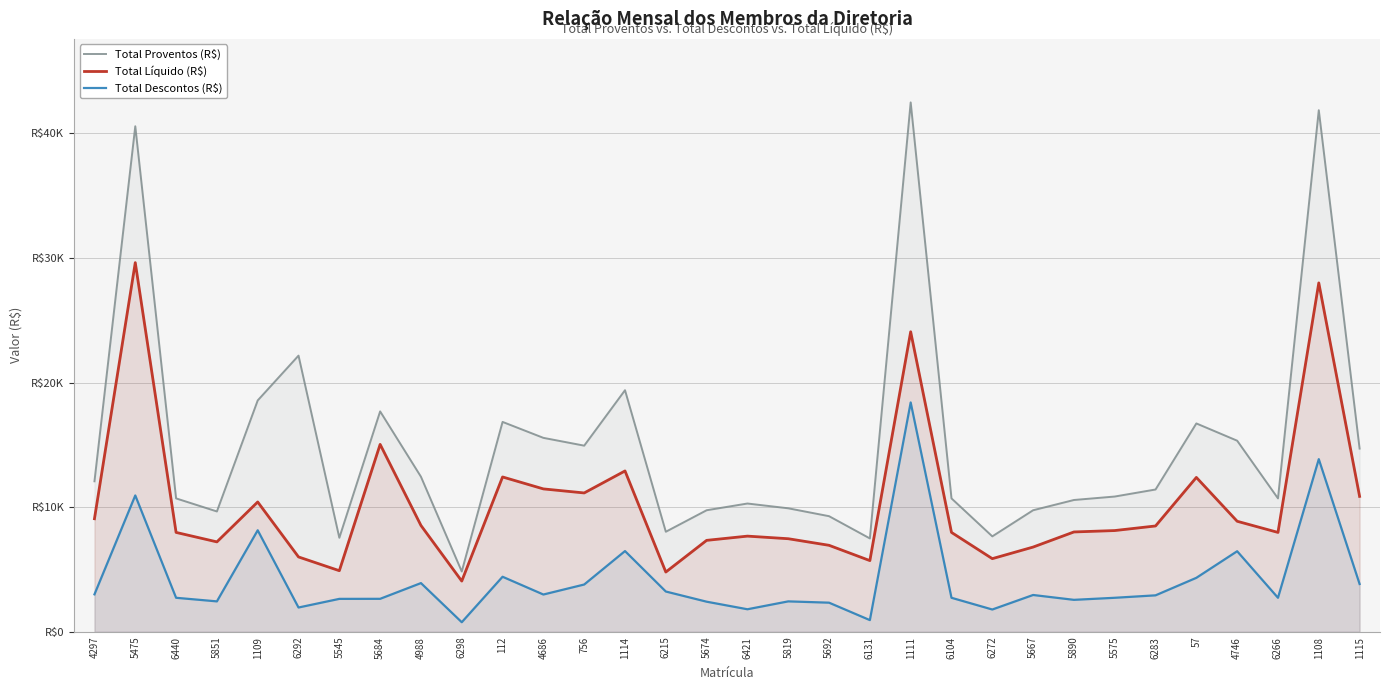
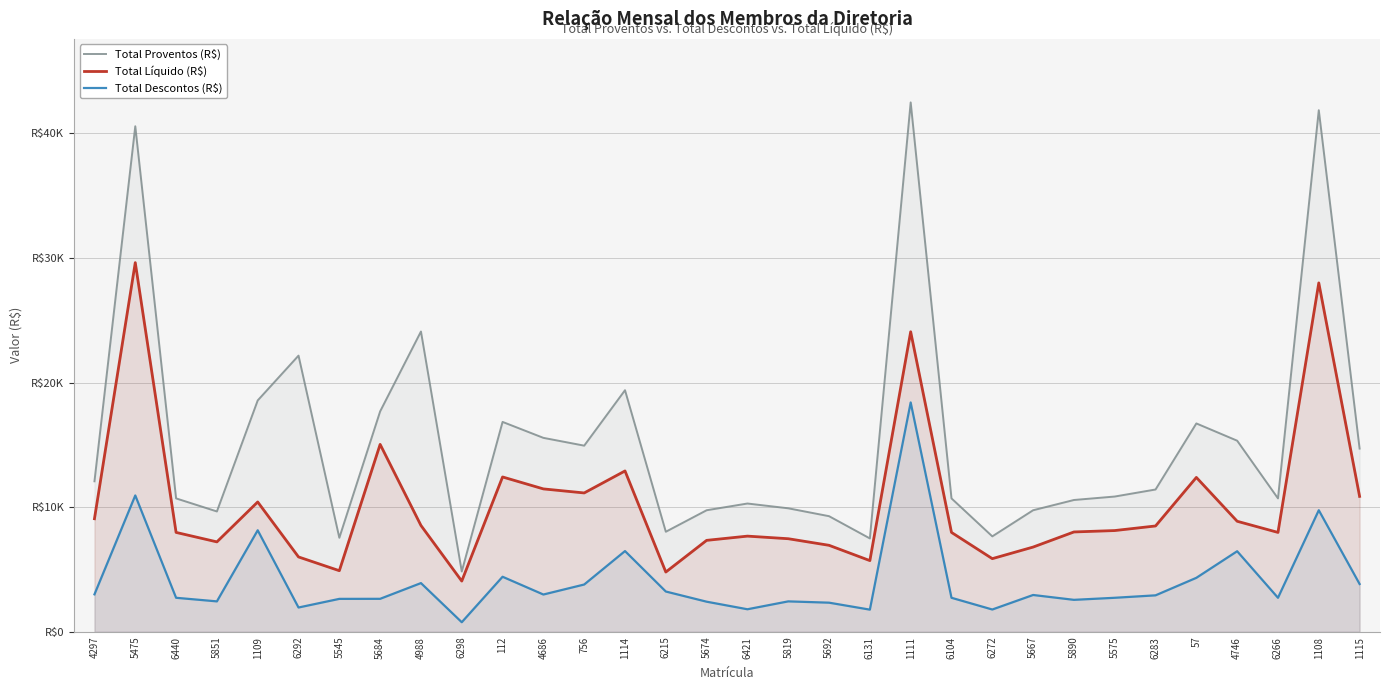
Total Proventos (R$), 4988: R$12400 -> R$24100
Total Descontos (R$), 6131: R$900 -> R$1800
Total Descontos (R$), 1108: R$13900 -> R$9800
